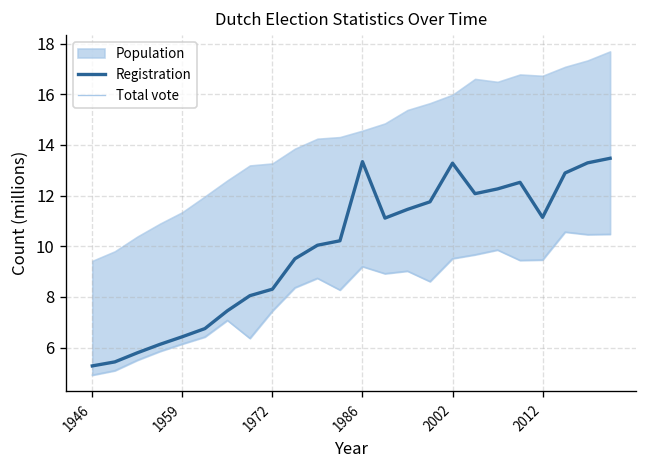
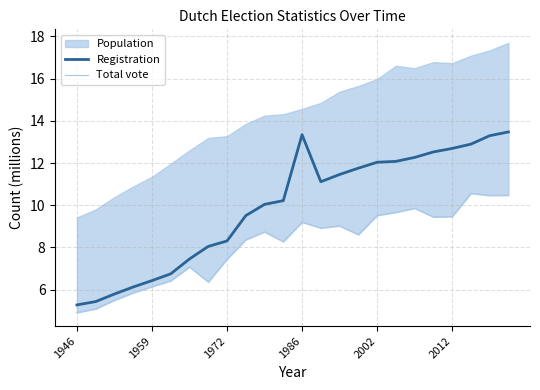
Registration, 2002: 13.3 -> 12.0
Registration, 2012: 11.1 -> 12.7
